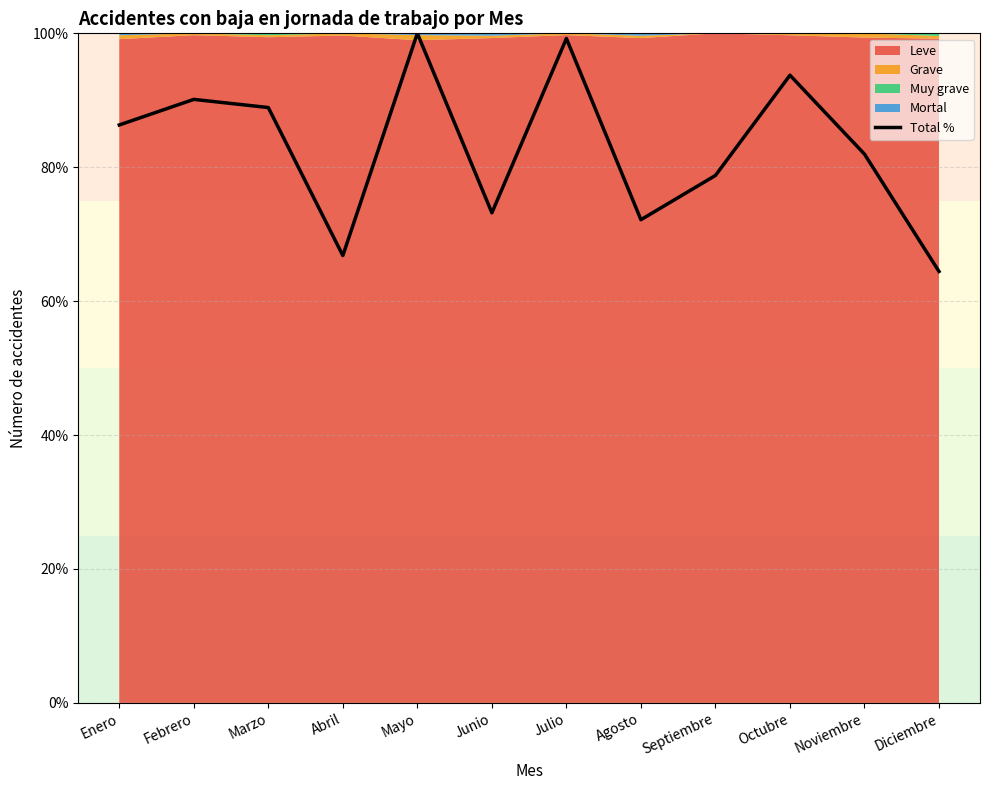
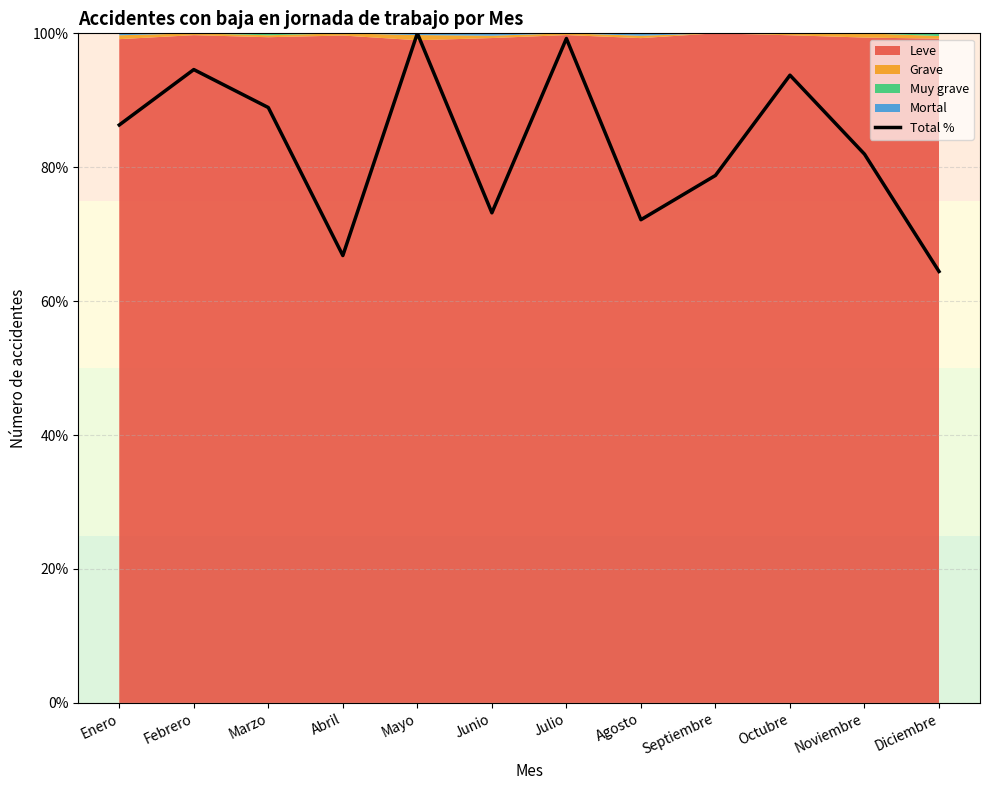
Total %, Febrero: 90% -> 95%
